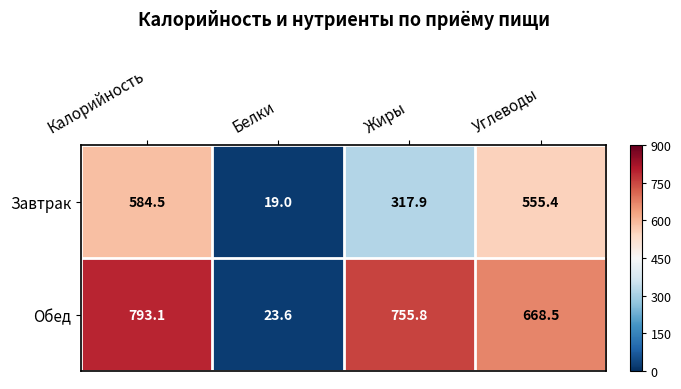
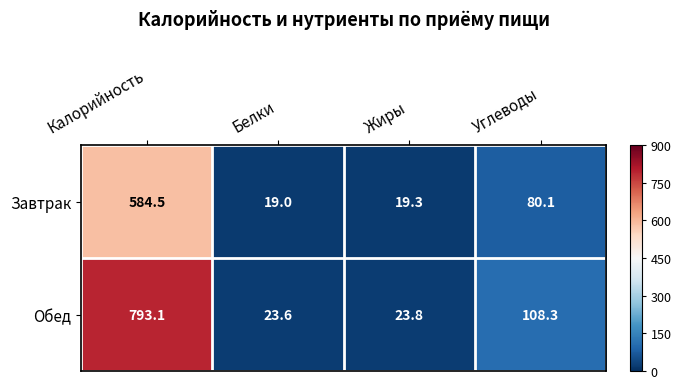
Завтрак, Жиры: 317.9 -> 19.3
Завтрак, Углеводы: 555.4 -> 80.1
Обед, Жиры: 755.8 -> 23.8
Обед, Углеводы: 668.5 -> 108.3
